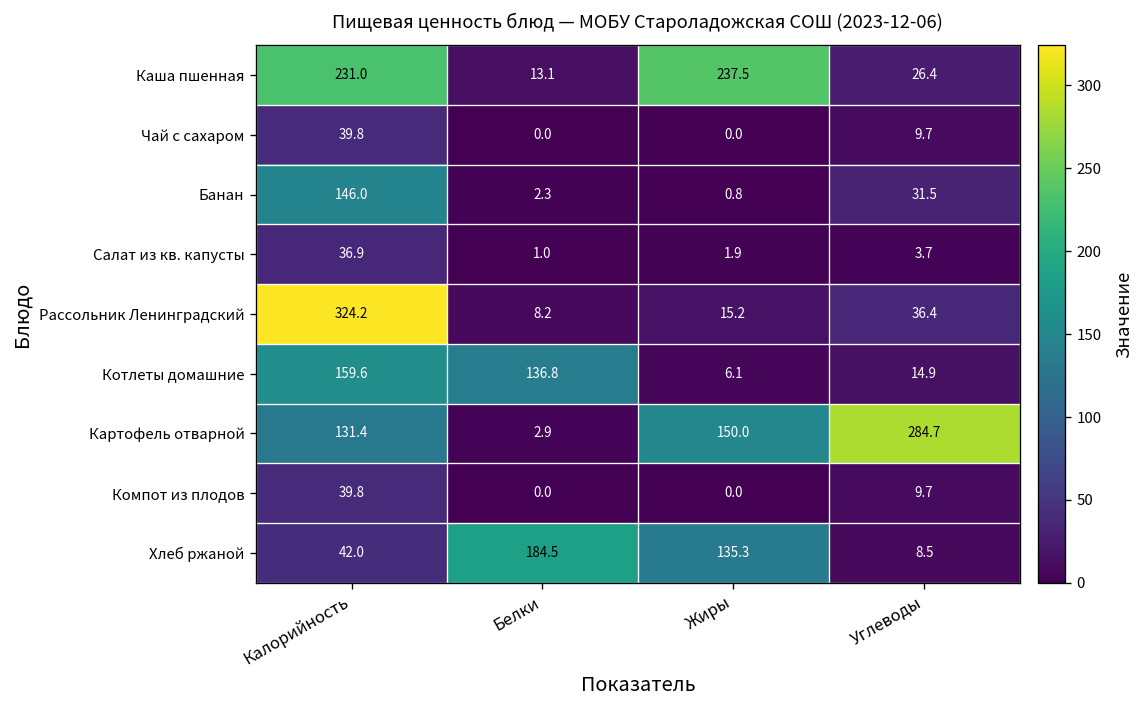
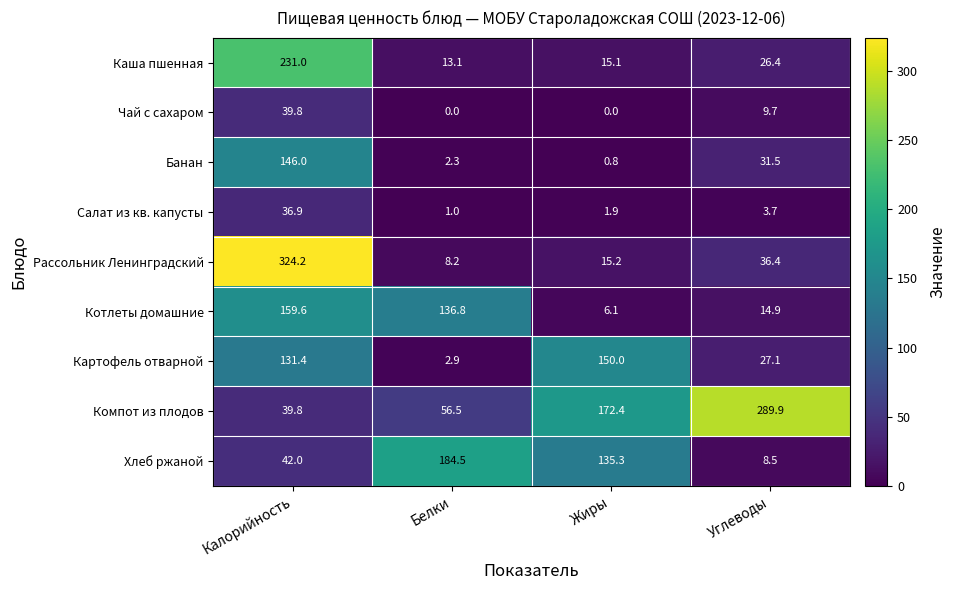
Каша пшенная, Жиры: 237.5 -> 15.1
Картофель отварной, Углеводы: 284.7 -> 27.1
Компот из плодов, Белки: 0.0 -> 56.5
Компот из плодов, Жиры: 0.0 -> 172.4
Компот из плодов, Углеводы: 9.7 -> 289.9
